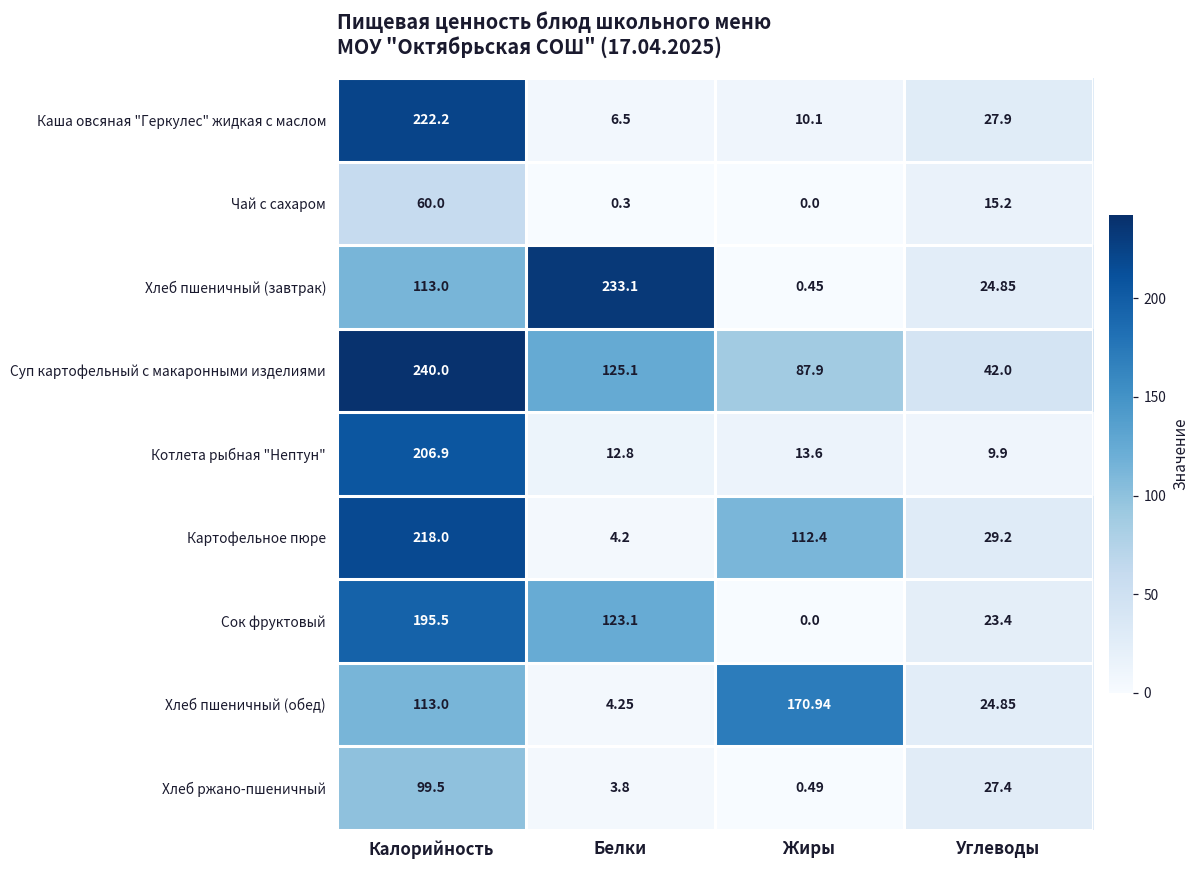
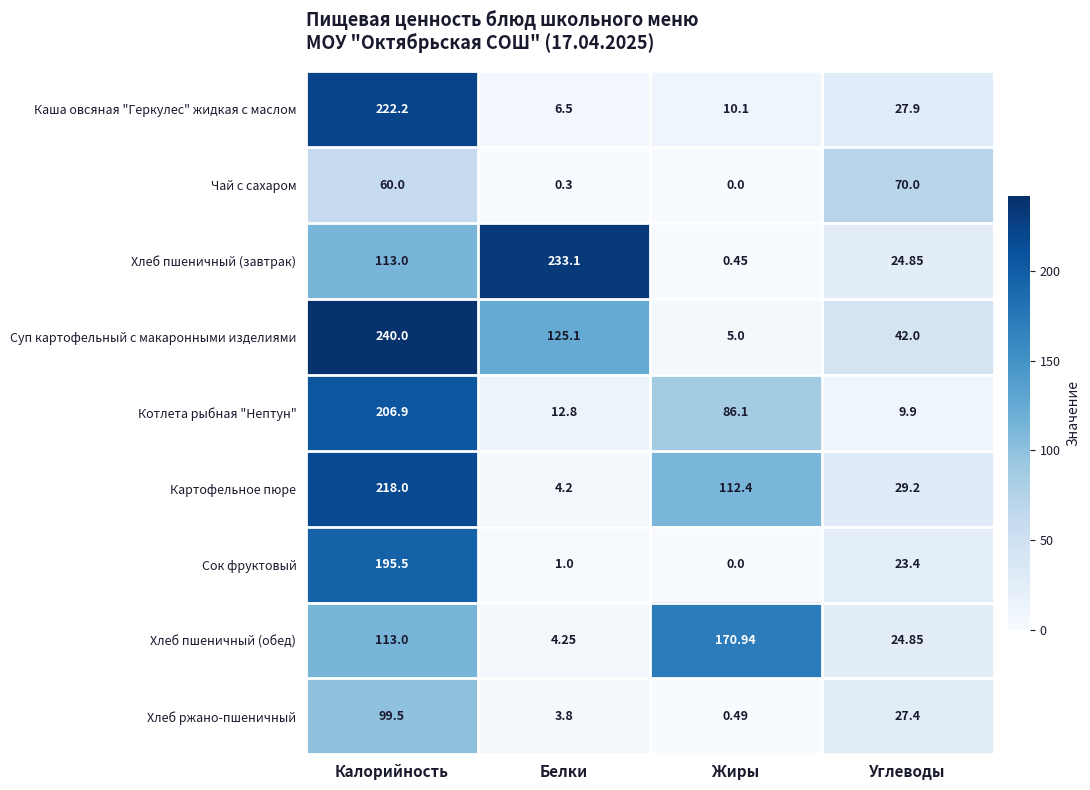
Чай с сахаром, Углеводы: 15.2 -> 70.0
Суп картофельный с макаронными изделиями, Жиры: 87.9 -> 5.0
Котлета рыбная "Нептун", Жиры: 13.6 -> 86.1
Сок фруктовый, Белки: 123.1 -> 1.0
